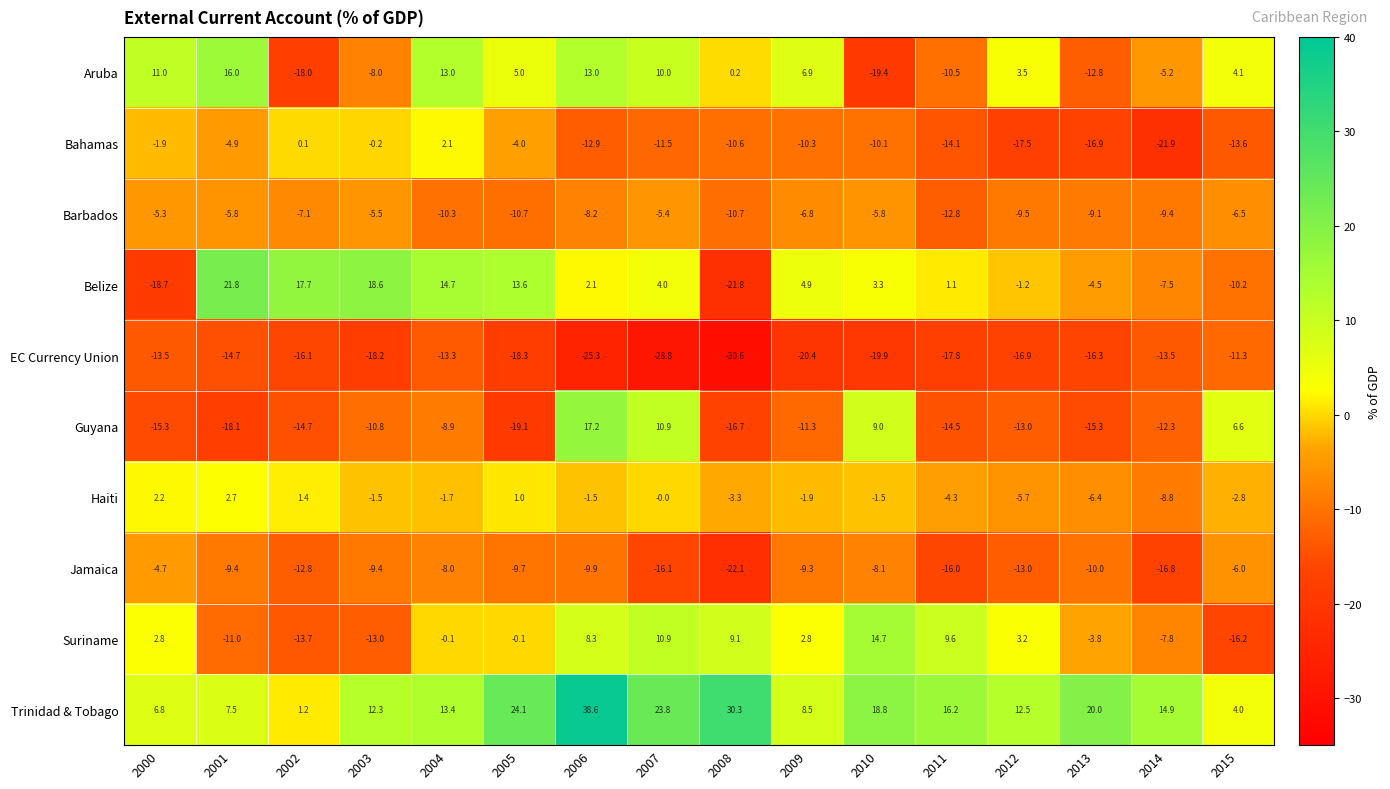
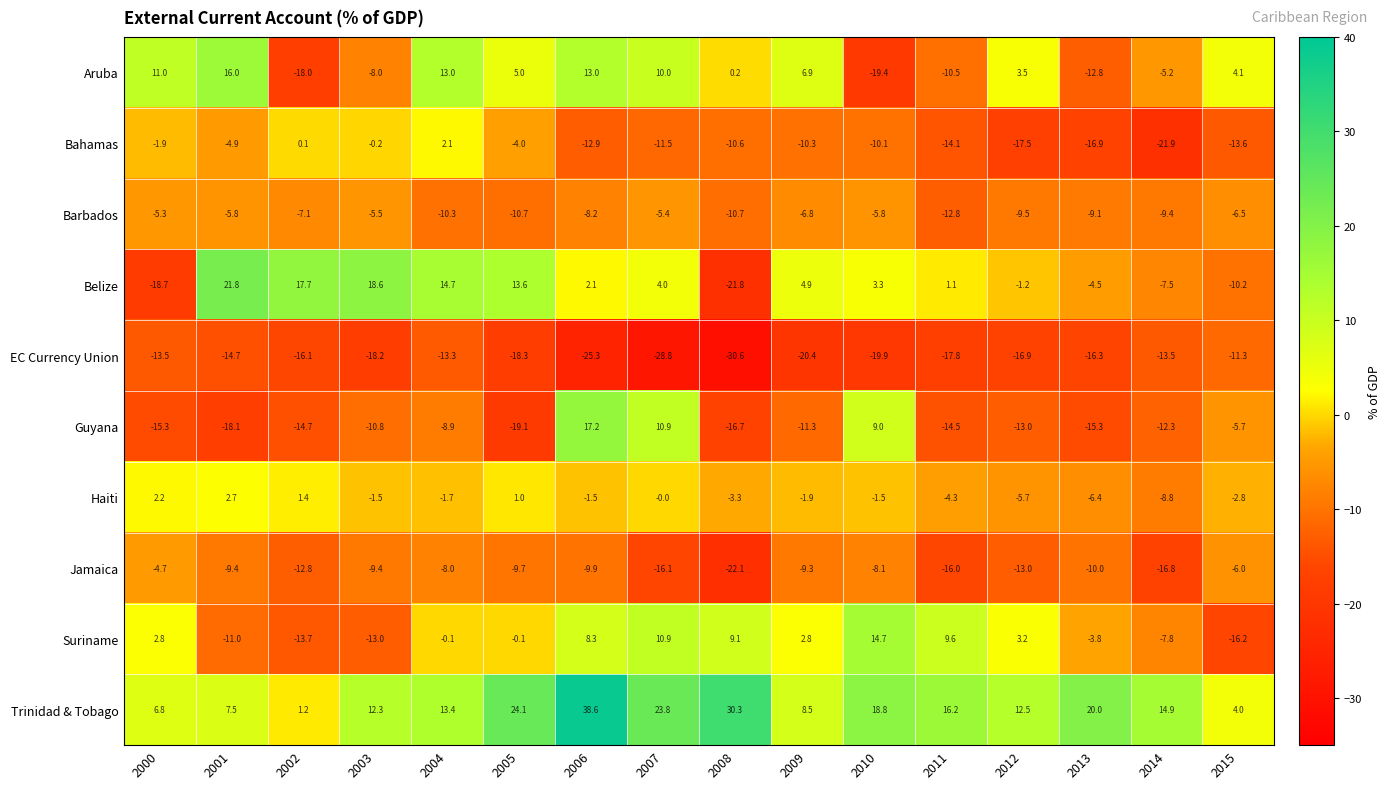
Guyana, 2015: 6.6 -> -5.7
